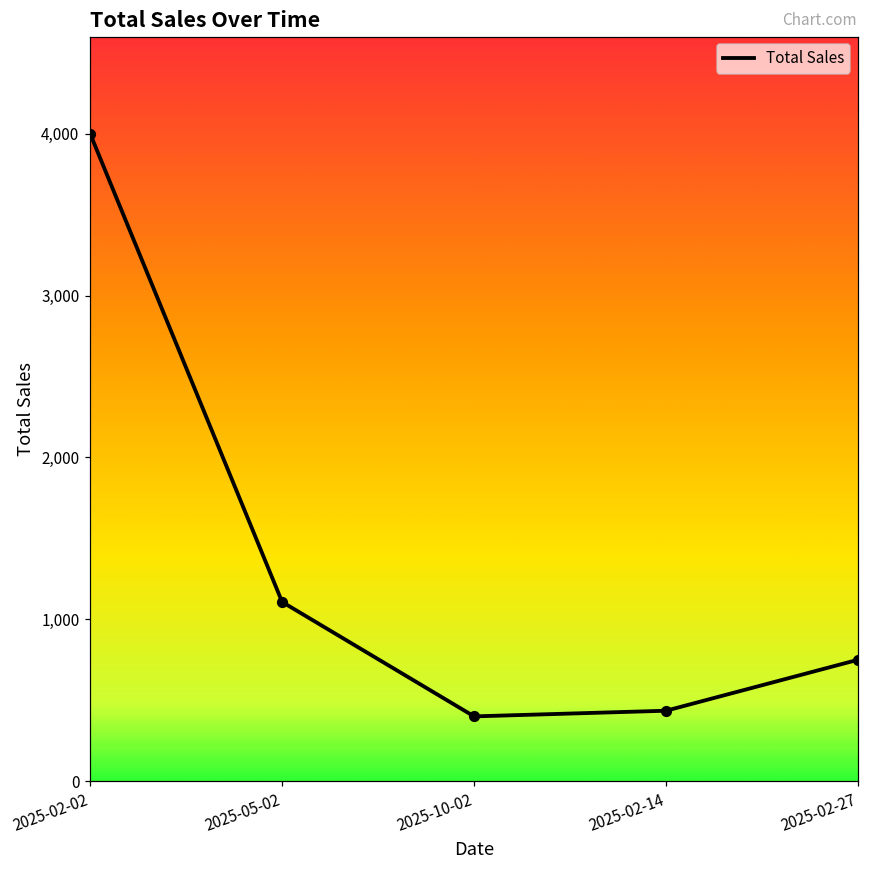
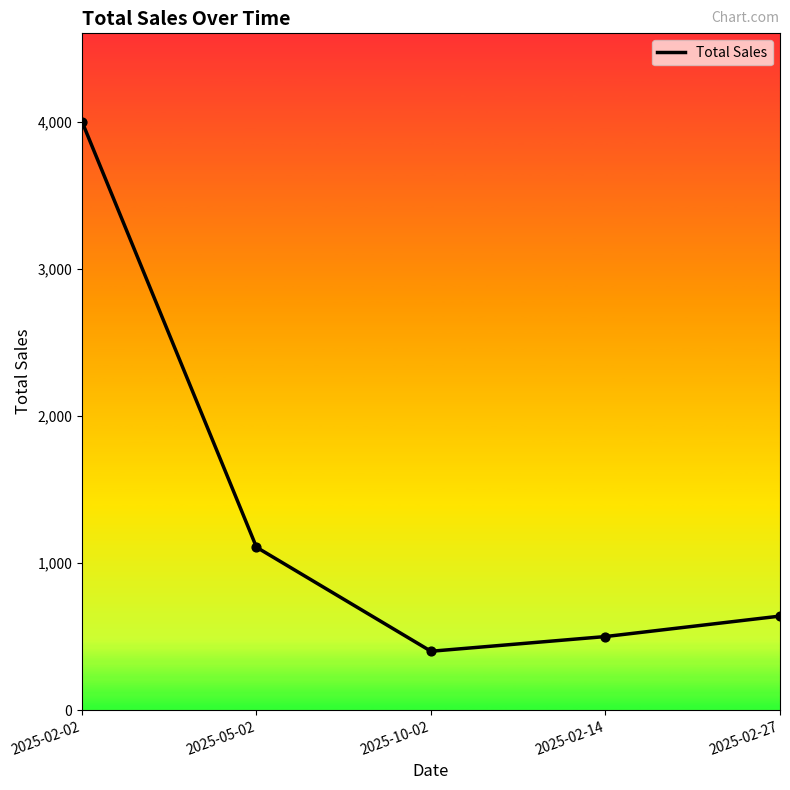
2025-02-14: 440 -> 500
2025-02-27: 750 -> 640
